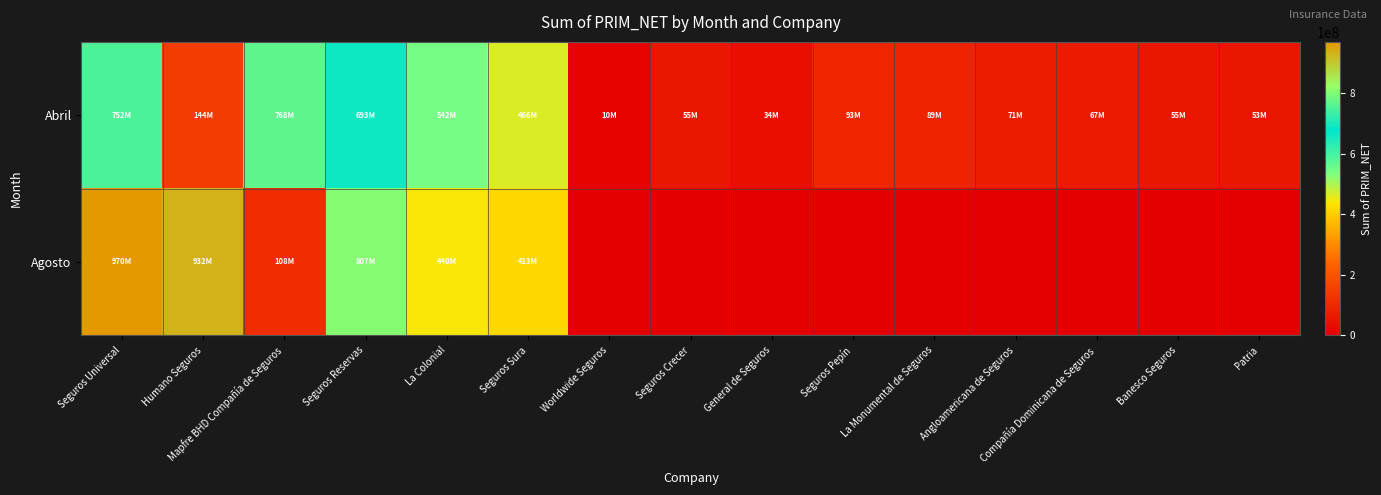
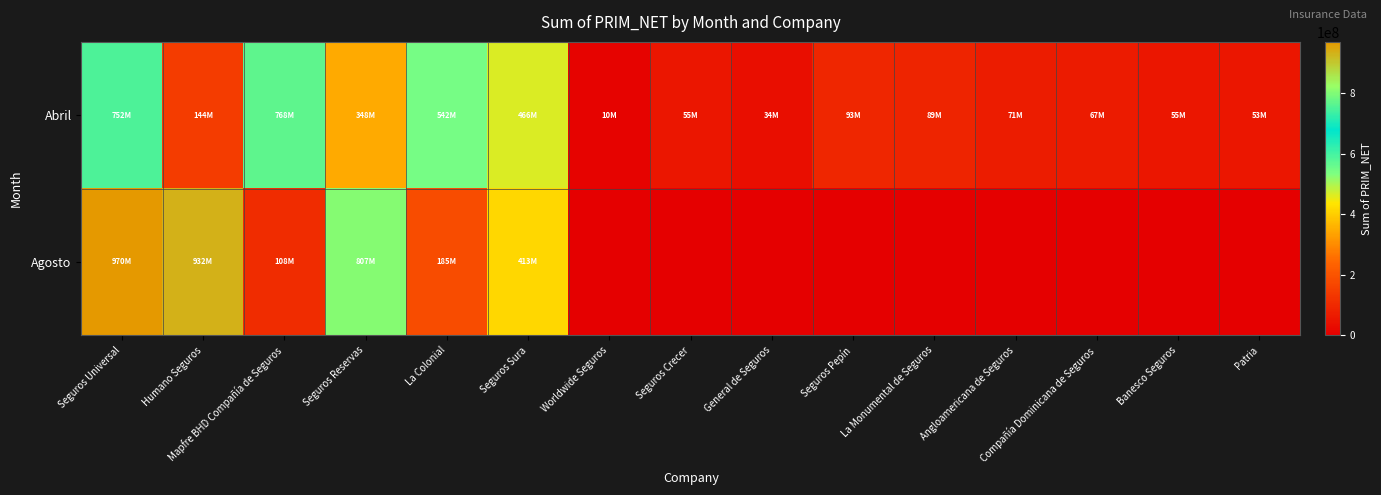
Abril, Seguros Reservas: 693M -> 348M
Agosto, La Colonial: 440M -> 185M
